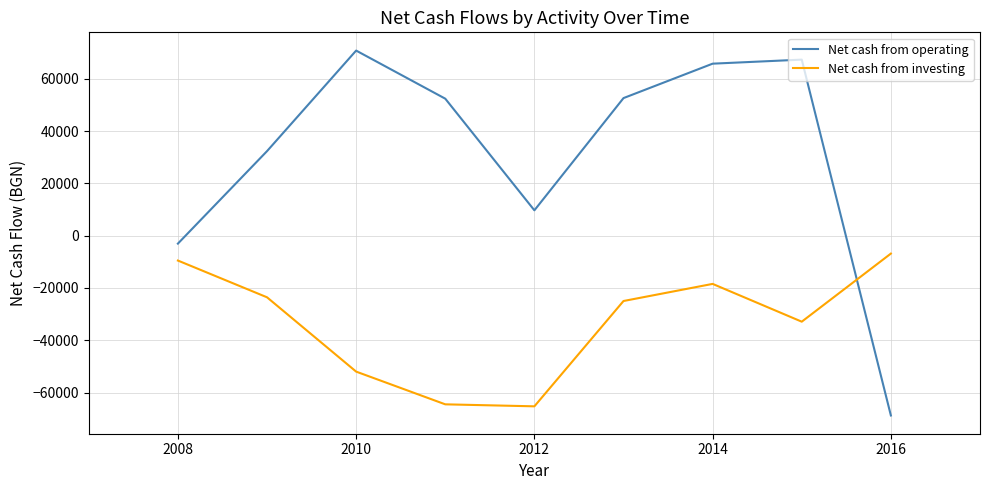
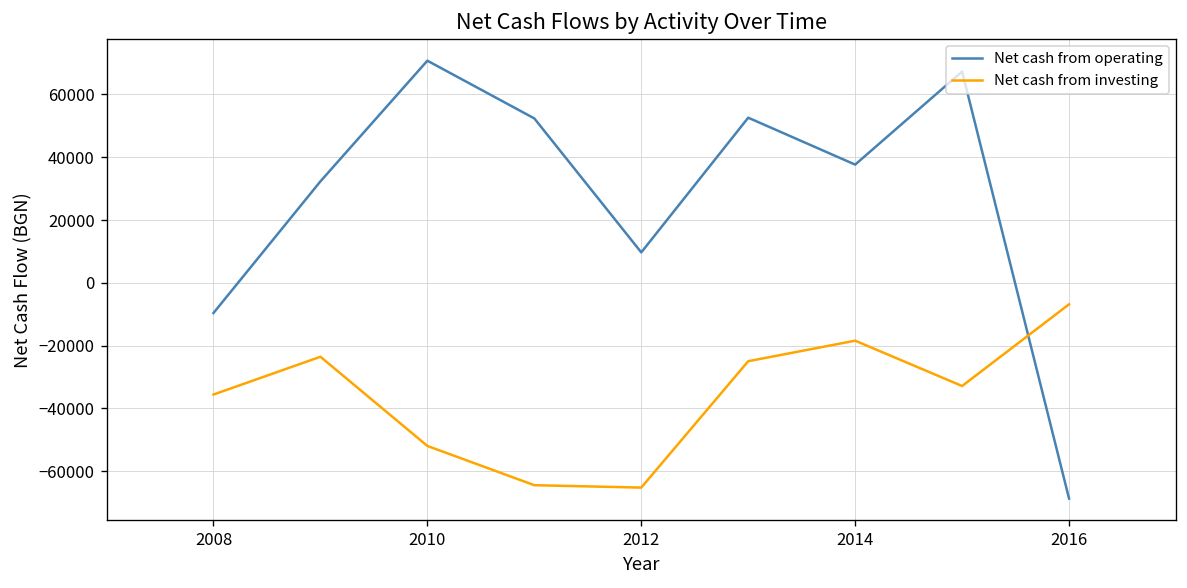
Net cash from operating, 2008: -3000 -> -10000
Net cash from investing, 2008: -10000 -> -36000
Net cash from operating, 2014: 66000 -> 38000
